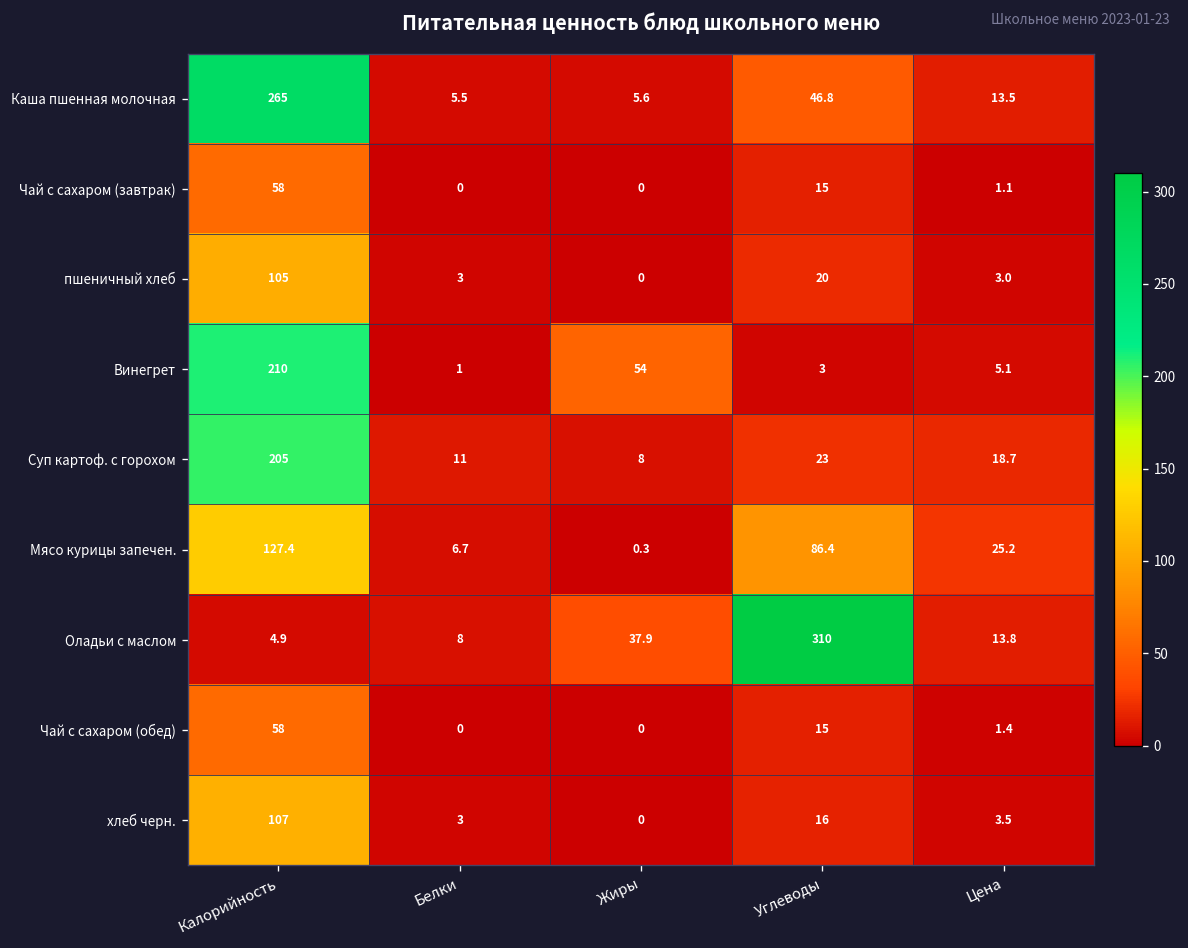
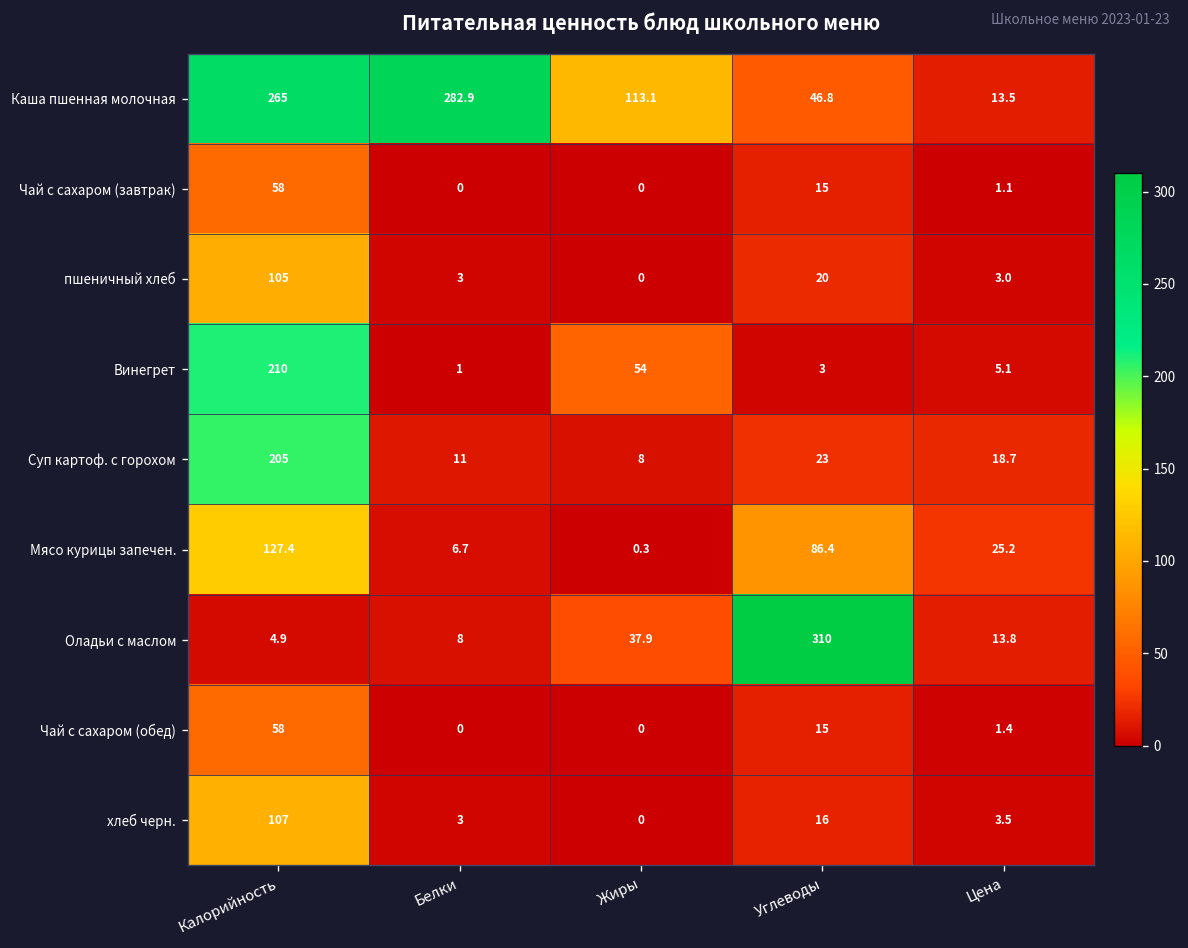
Каша пшенная молочная, Белки: 5.5 -> 282.9
Каша пшенная молочная, Жиры: 5.6 -> 113.1
